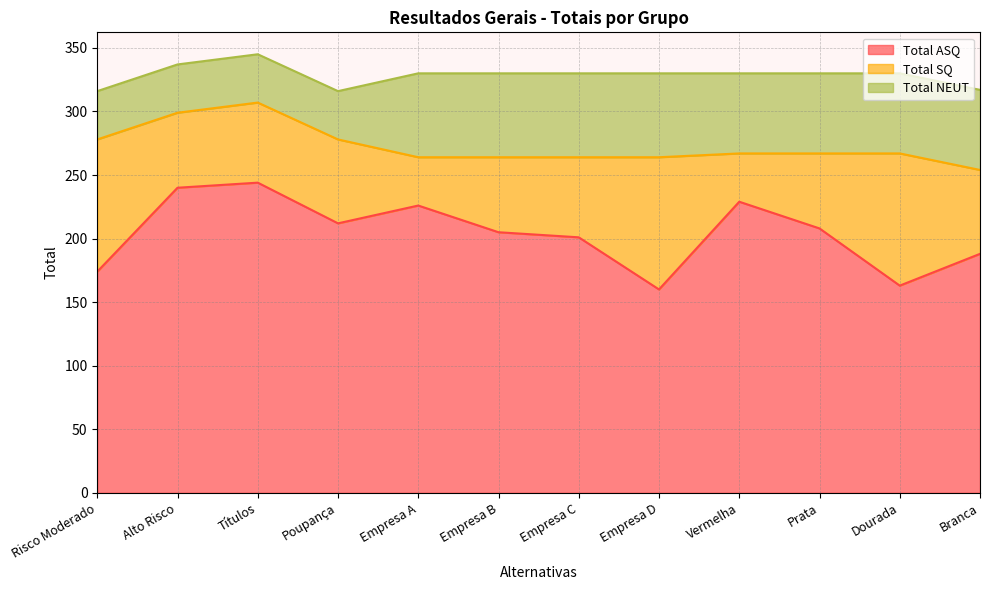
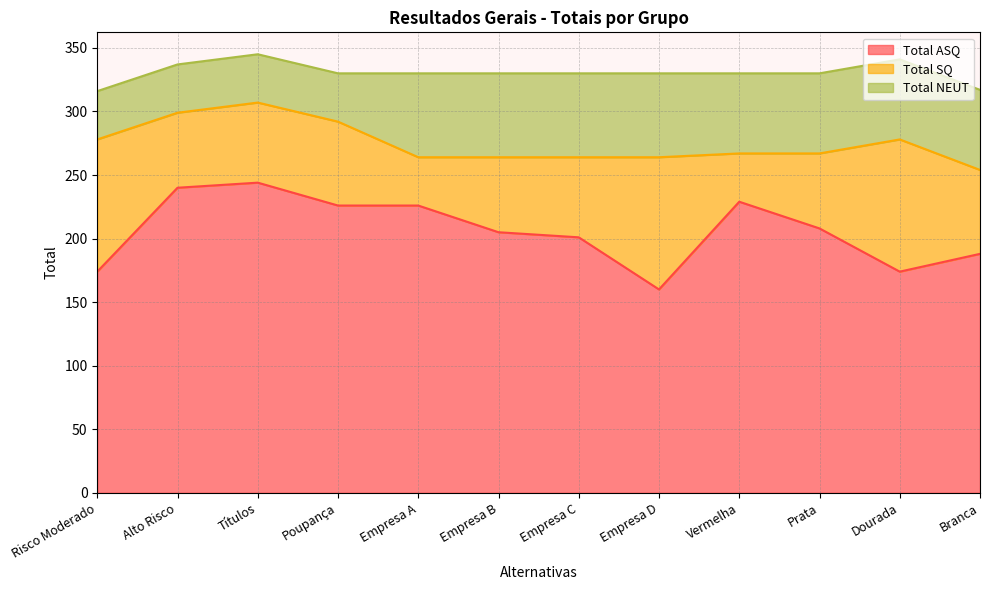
Total ASQ, Poupança: 212 -> 226
Total ASQ, Dourada: 163 -> 174
